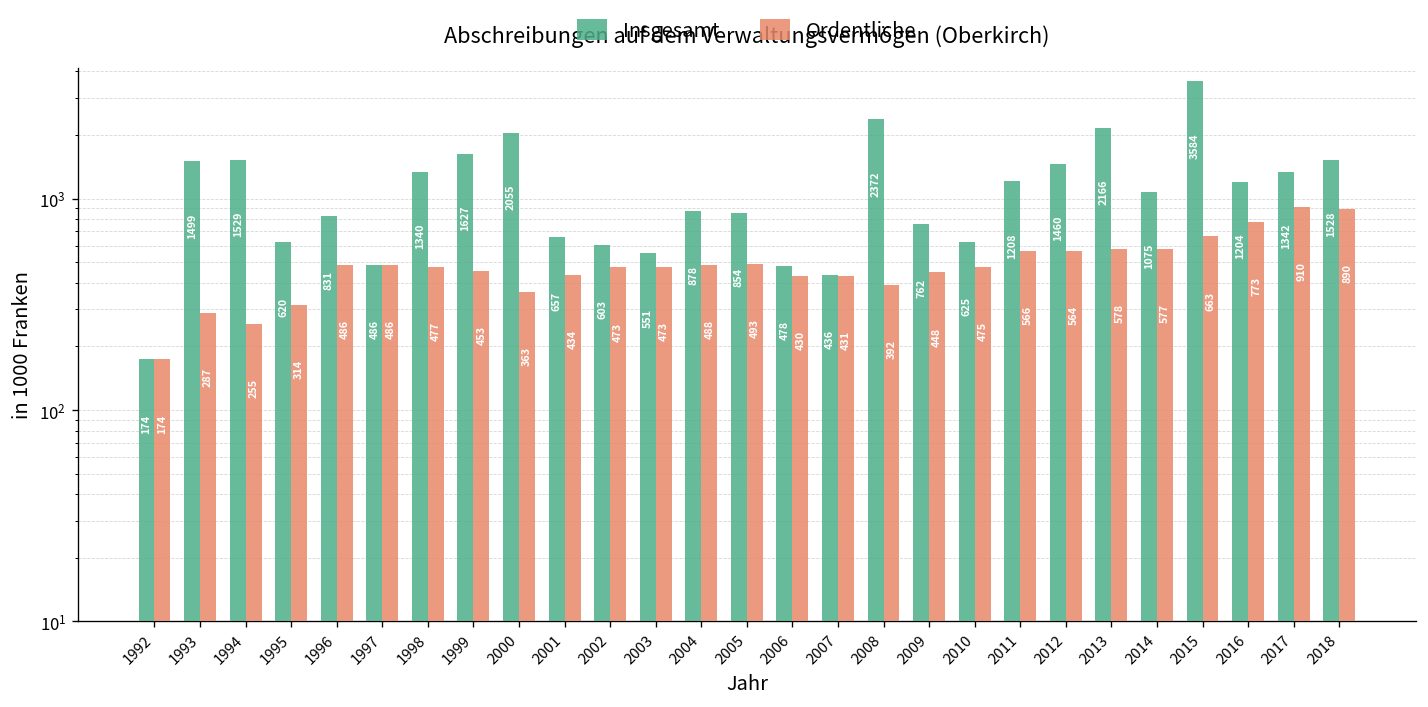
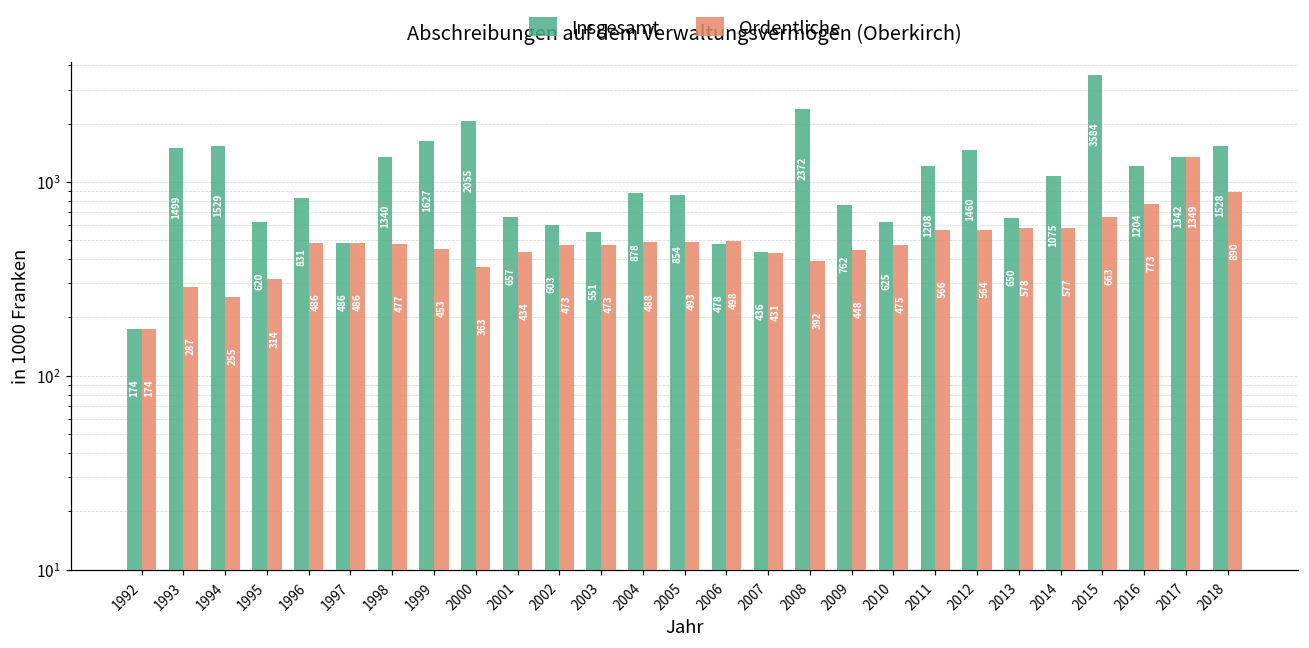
Ordentliche, 2006: 430 -> 498
Insgesamt, 2013: 2166 -> 650
Ordentliche, 2017: 910 -> 1349
